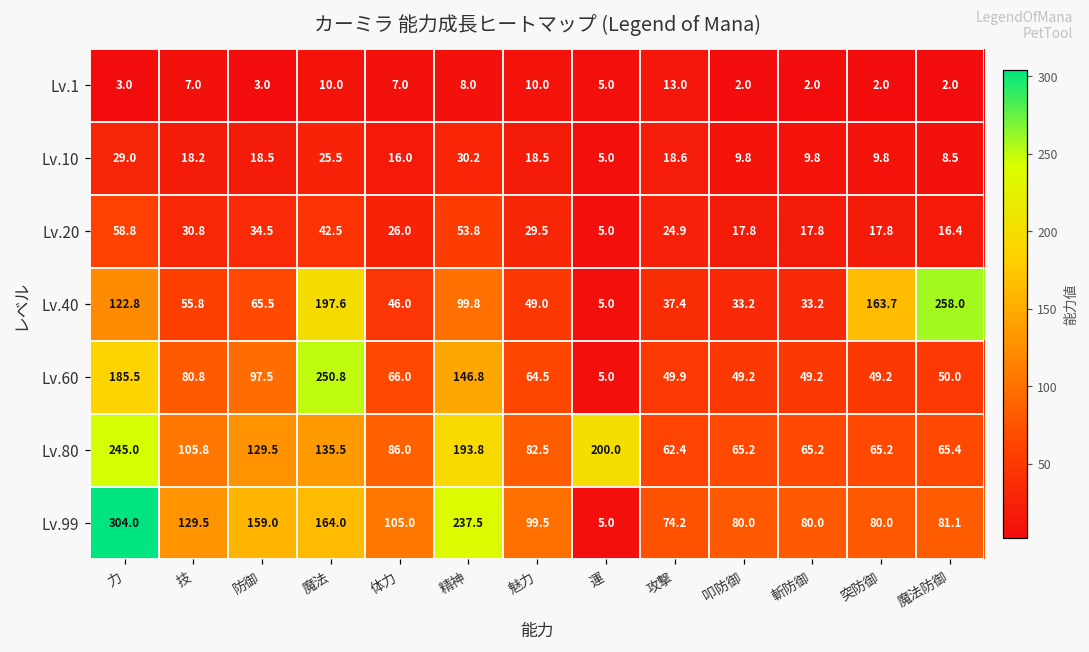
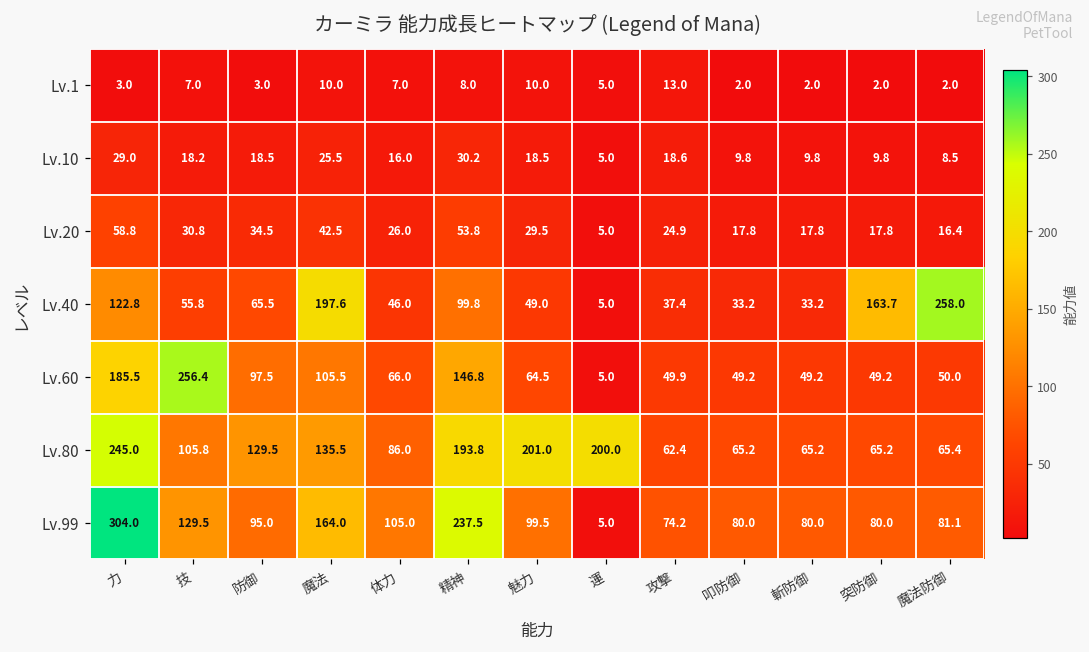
Lv.60, 技: 80.8 -> 256.4
Lv.60, 魔法: 250.8 -> 105.5
Lv.80, 魅力: 82.5 -> 201.0
Lv.99, 防御: 159.0 -> 95.0
